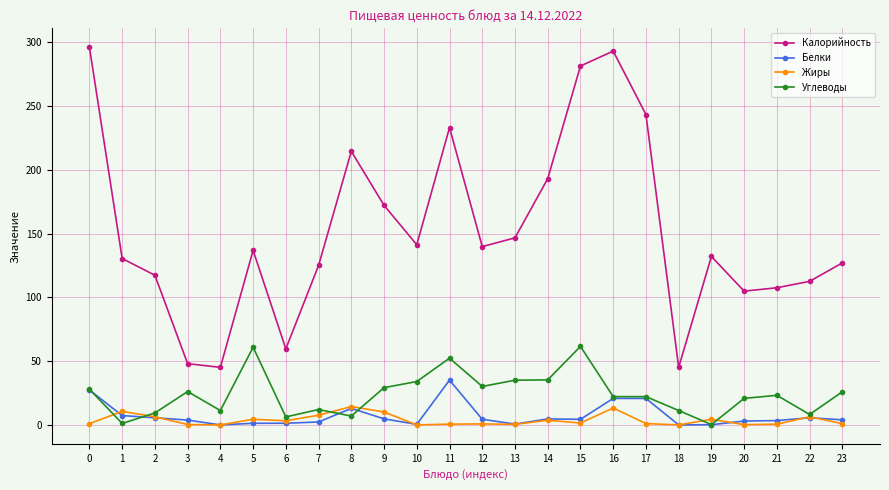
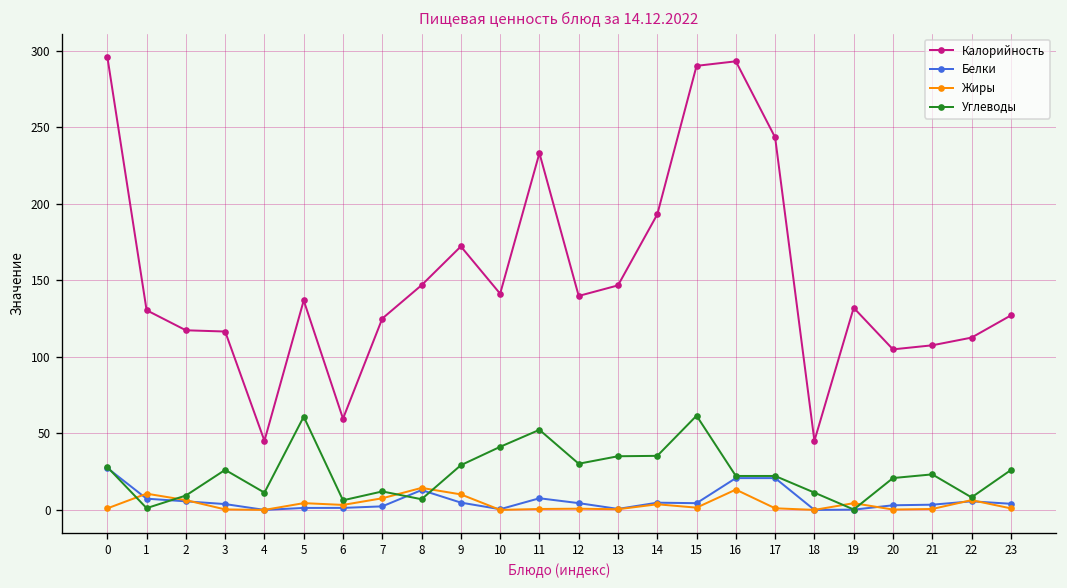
Калорийность, 3: 48 -> 117
Калорийность, 8: 214 -> 147
Углеводы, 10: 34 -> 41
Белки, 11: 35 -> 8
Калорийность, 15: 281 -> 290
